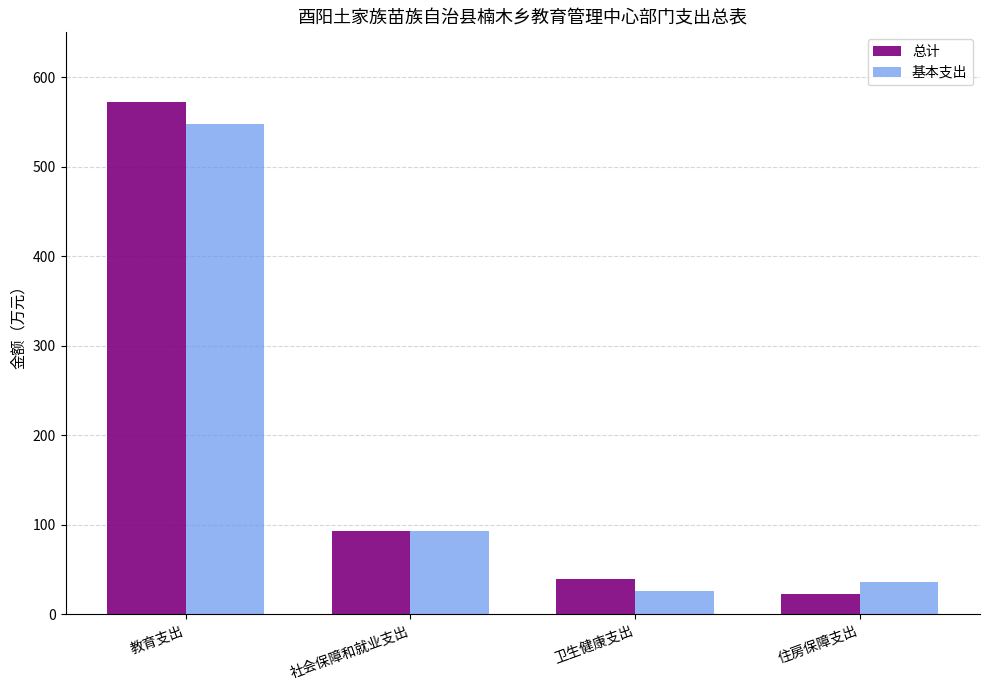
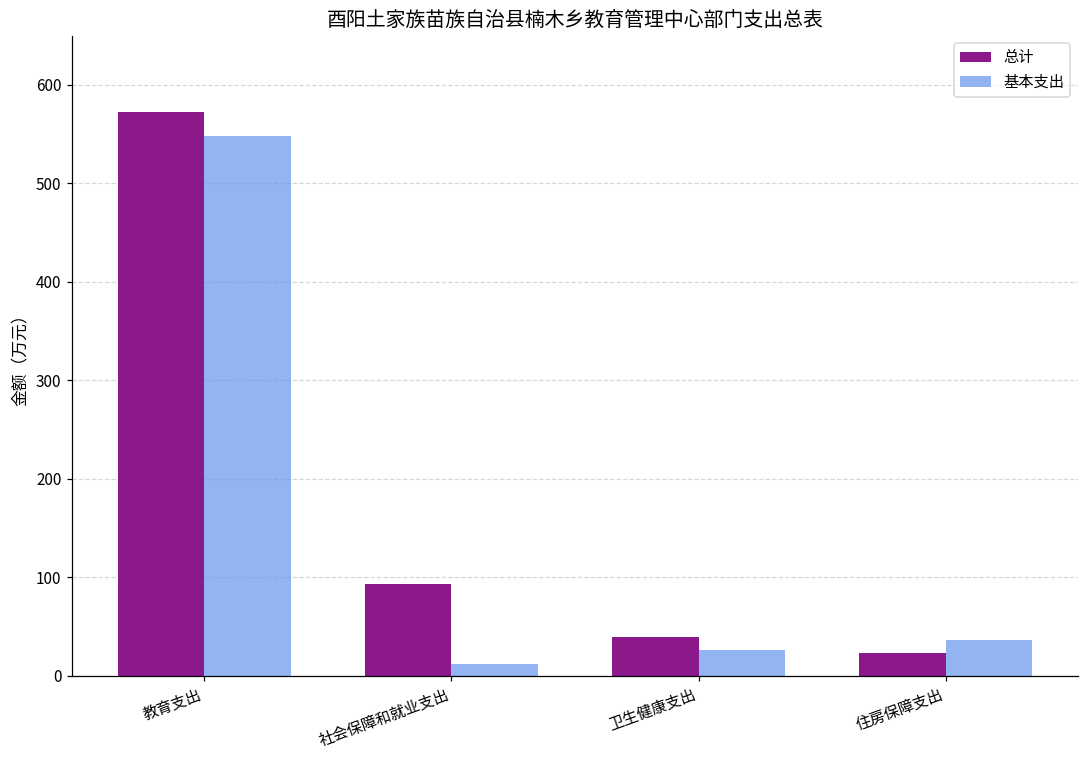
基本支出, 社会保障和就业支出: 90 -> 10
